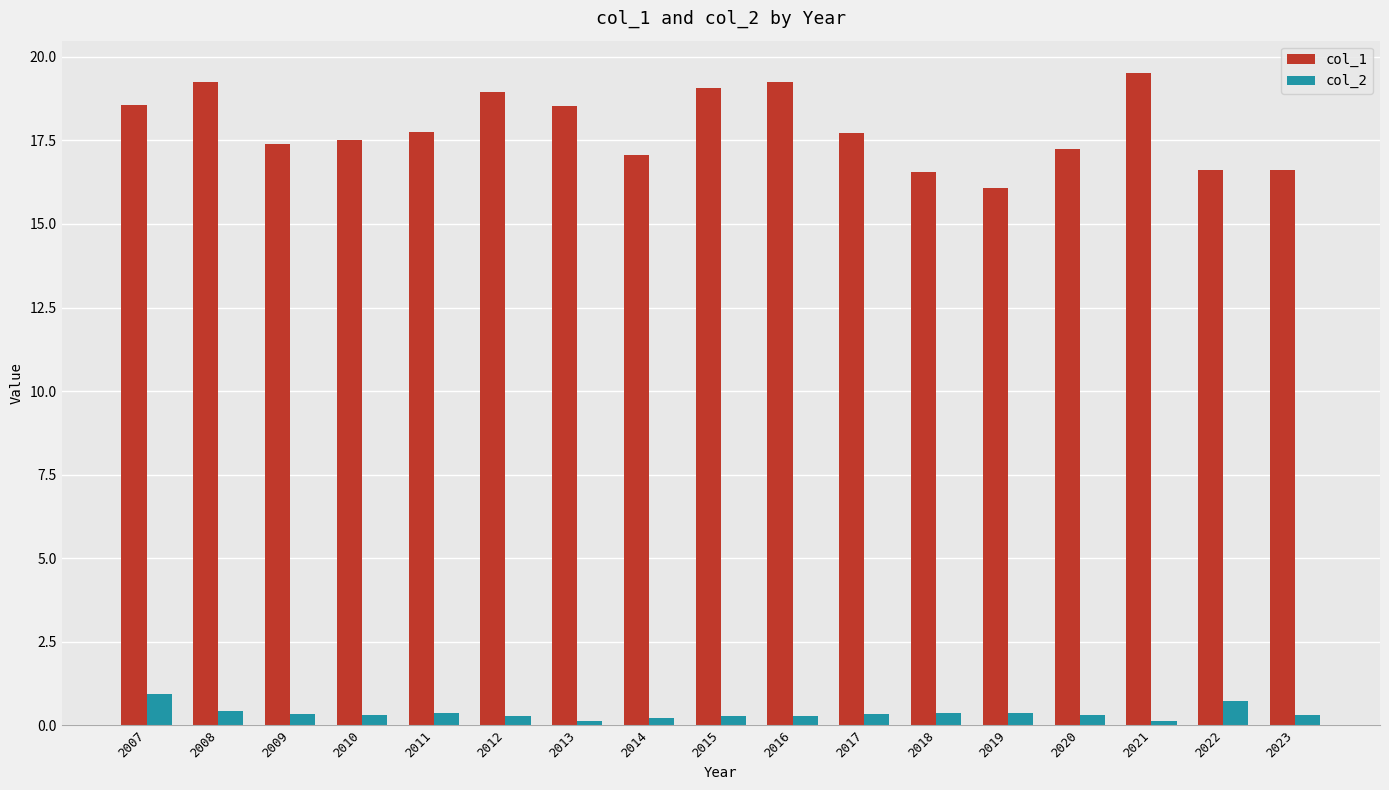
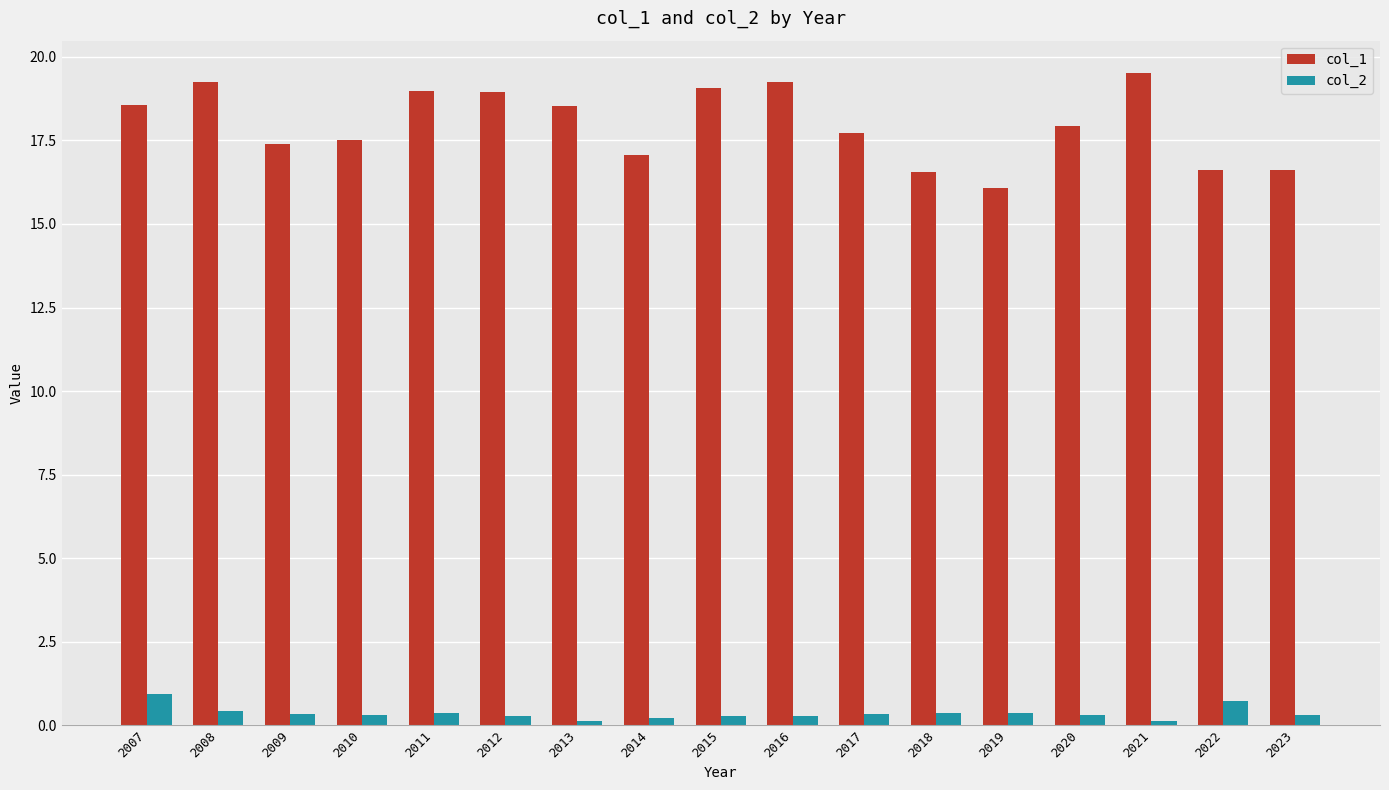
col_1, 2011: 17.7 -> 19.0
col_1, 2020: 17.2 -> 17.9
